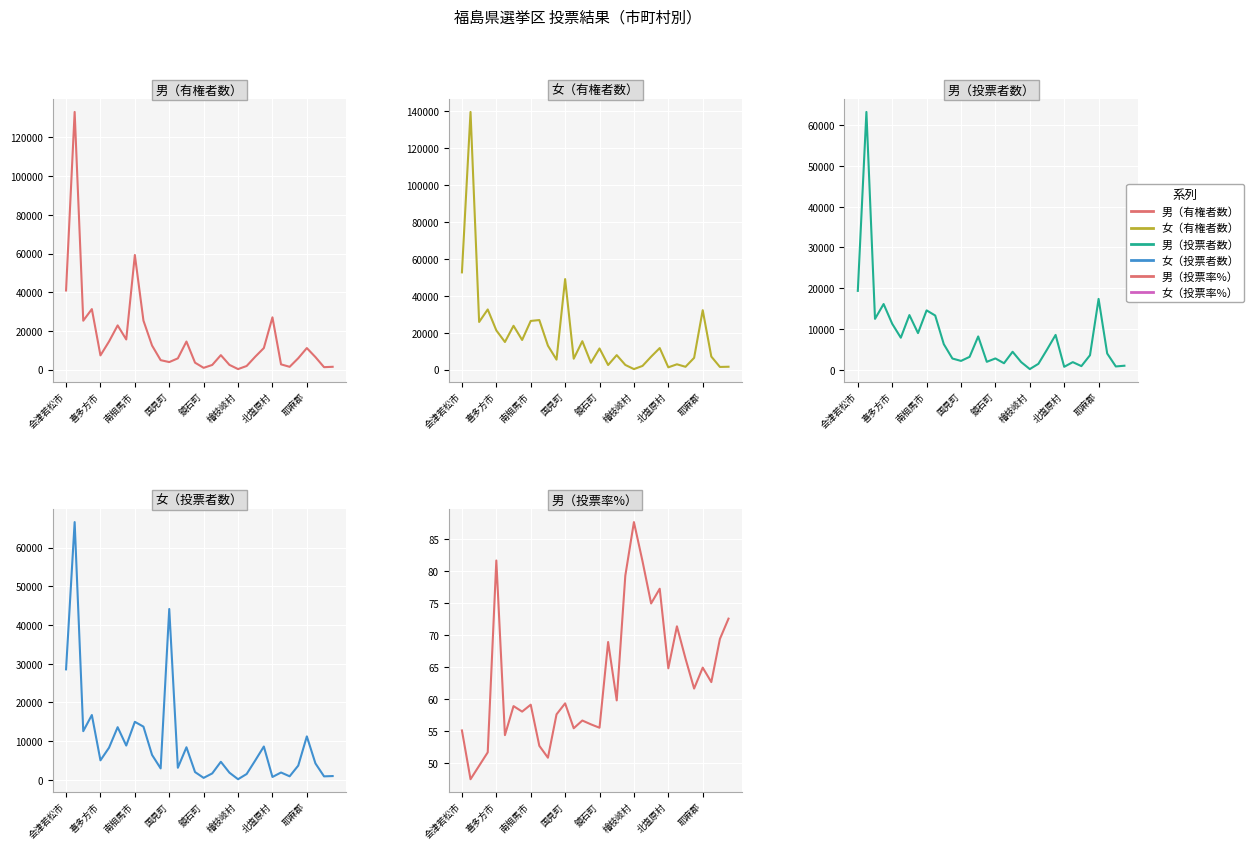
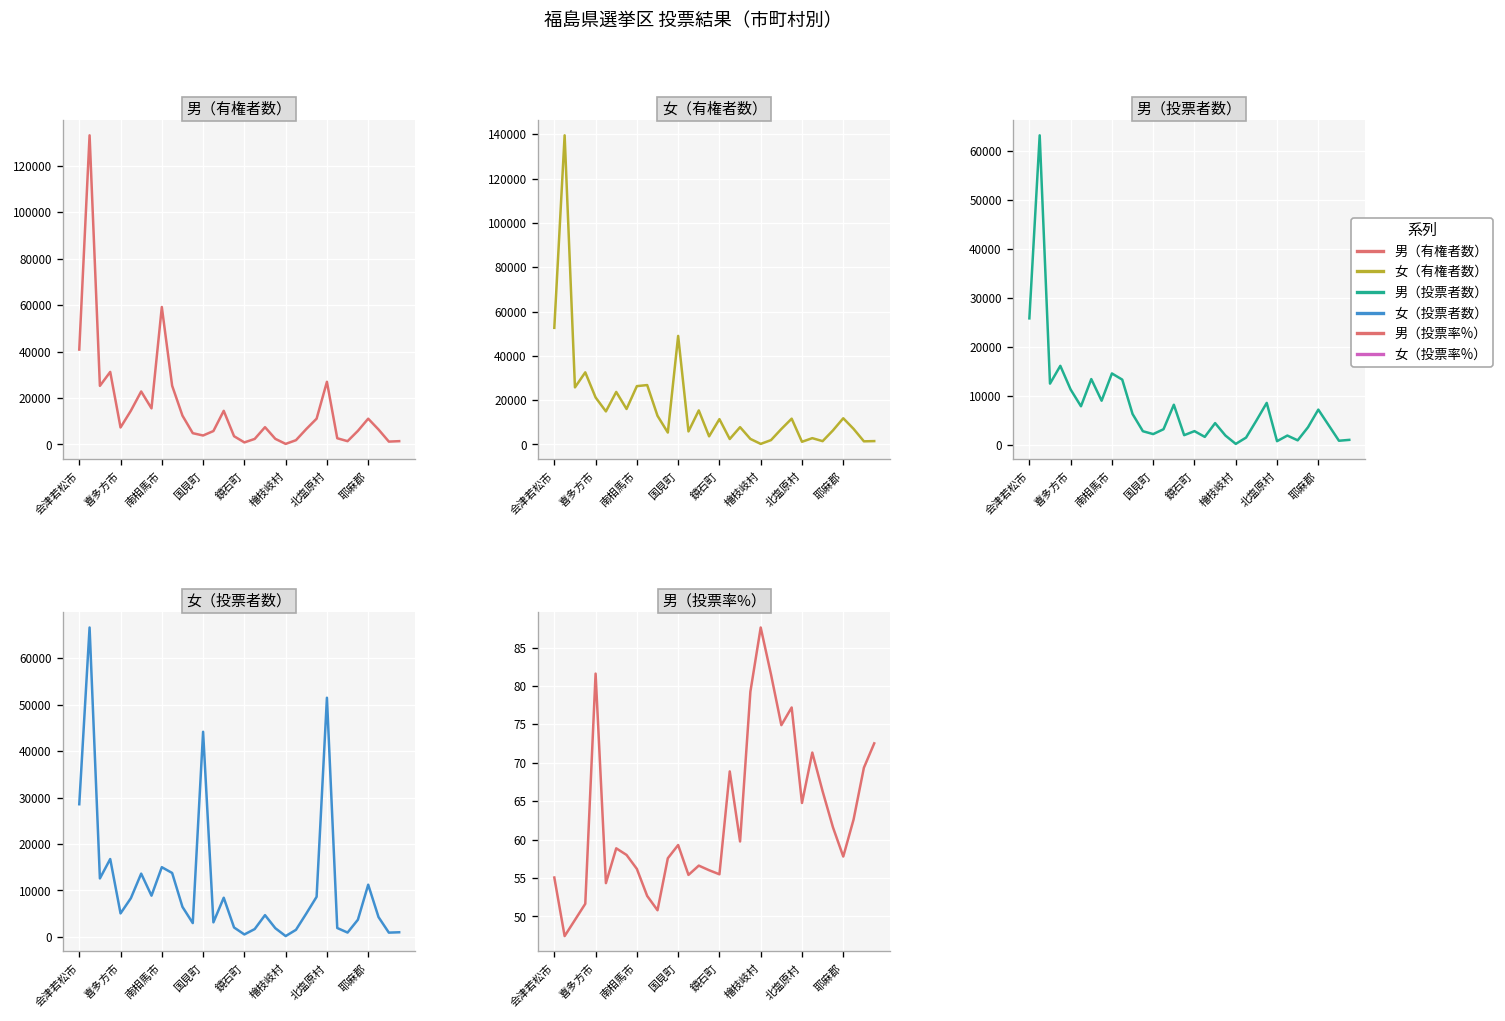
女（有権者数）, 耶麻郡: 32000 -> 12000
男（投票者数）, 会津若松市: 19000 -> 26000
男（投票者数）, 耶麻郡: 17000 -> 7000
女（投票者数）, 北塩原村: 1000 -> 51000
男（投票率%）, 南相馬市: 59 -> 56
男（投票率%）, 耶麻郡: 65 -> 58
